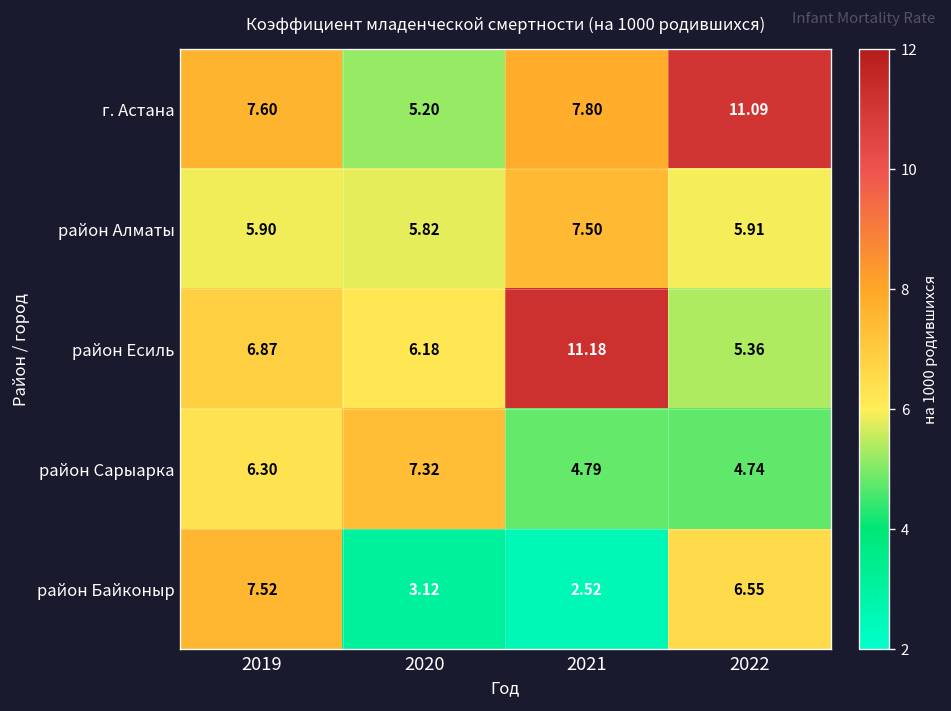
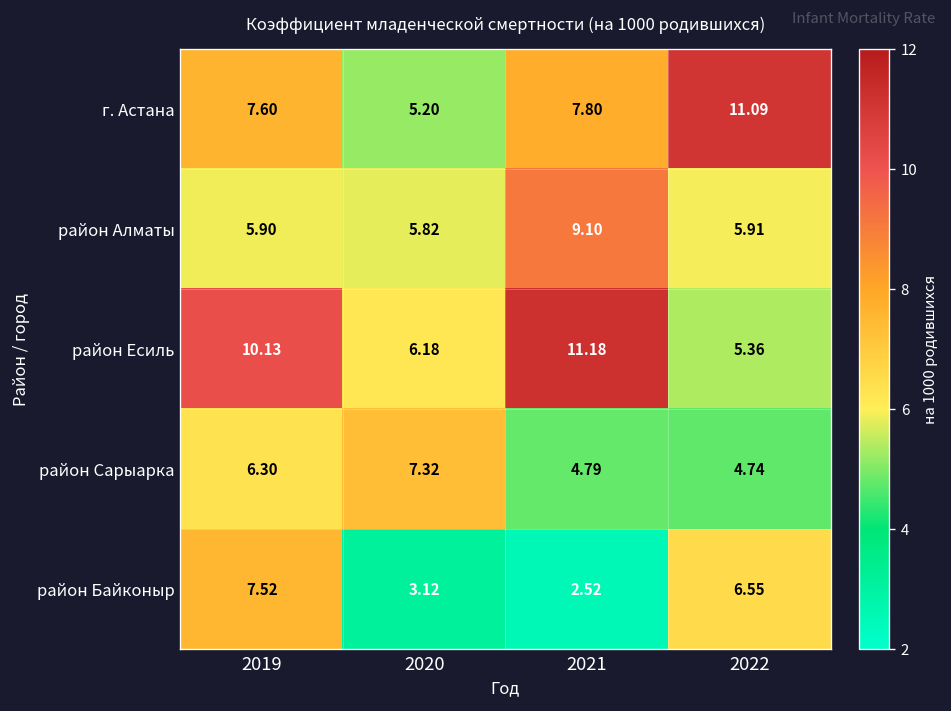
район Алматы, 2021: 7.50 -> 9.10
район Есиль, 2019: 6.87 -> 10.13
